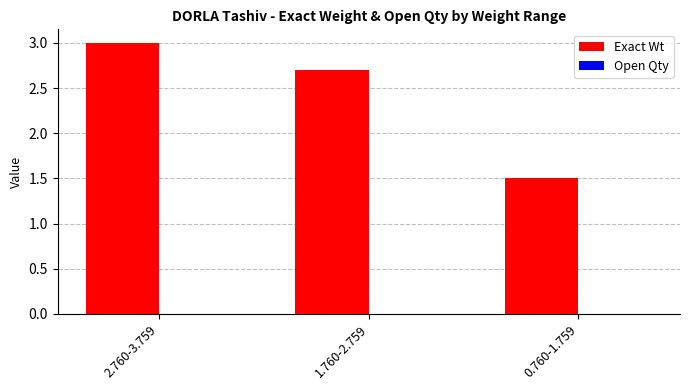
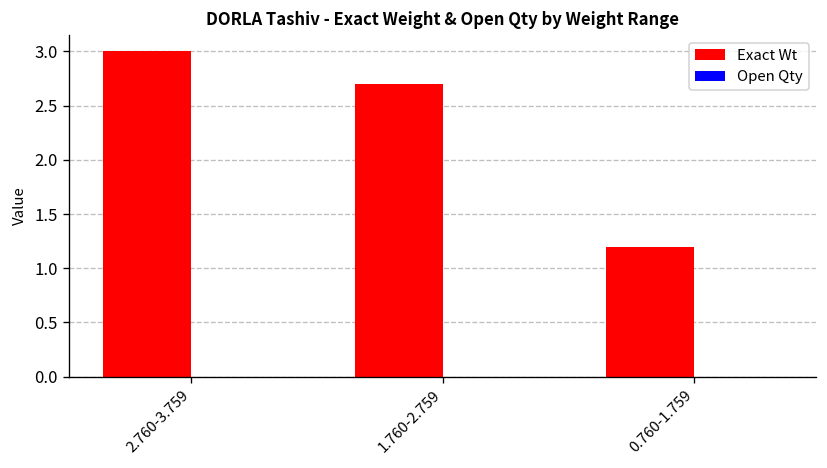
Exact Wt, 0.760-1.759: 1.5 -> 1.2
